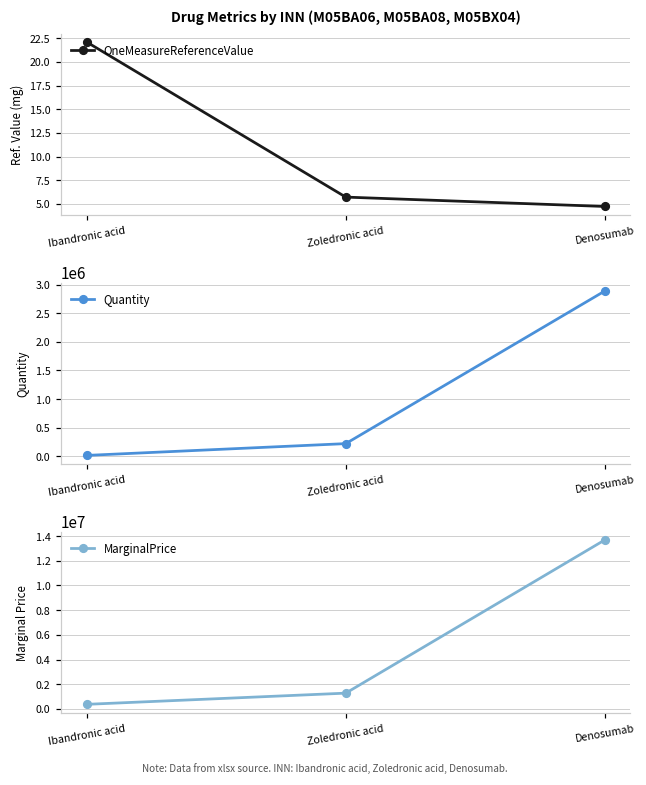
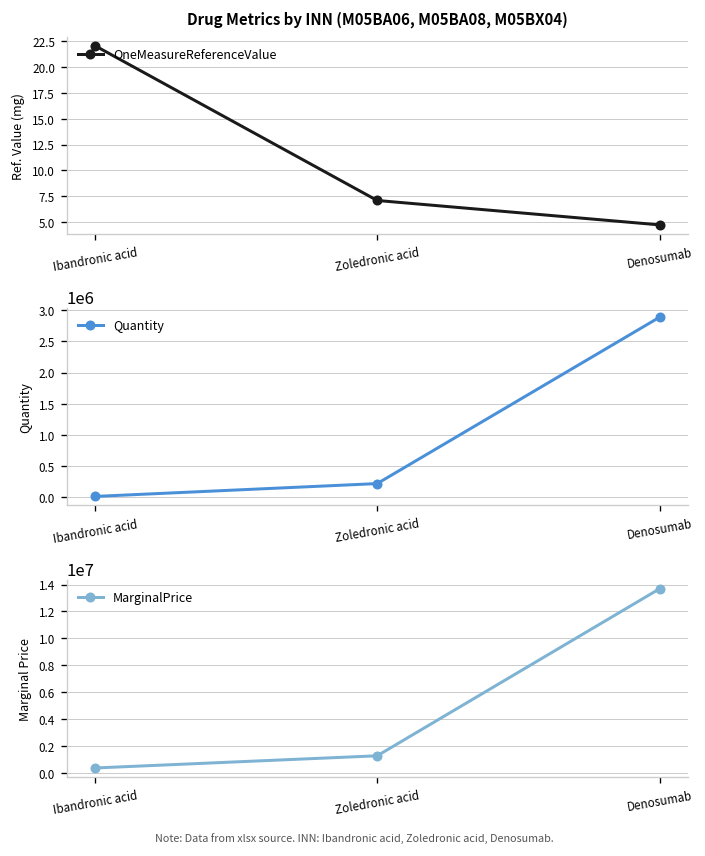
Drug Metrics by INN (M05BA06, M05BA08, M05BX04), Zoledronic acid: 6 -> 7
